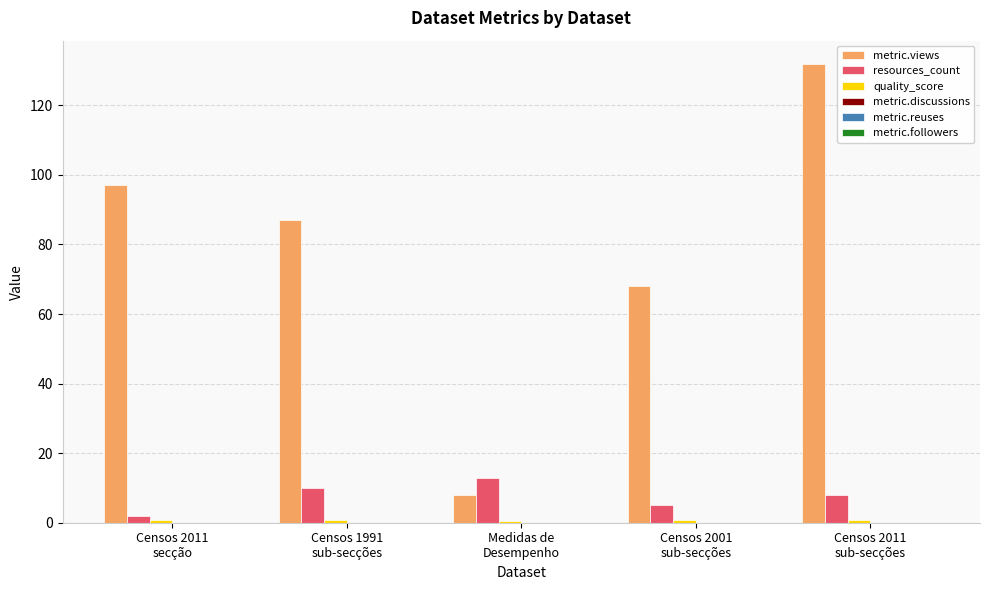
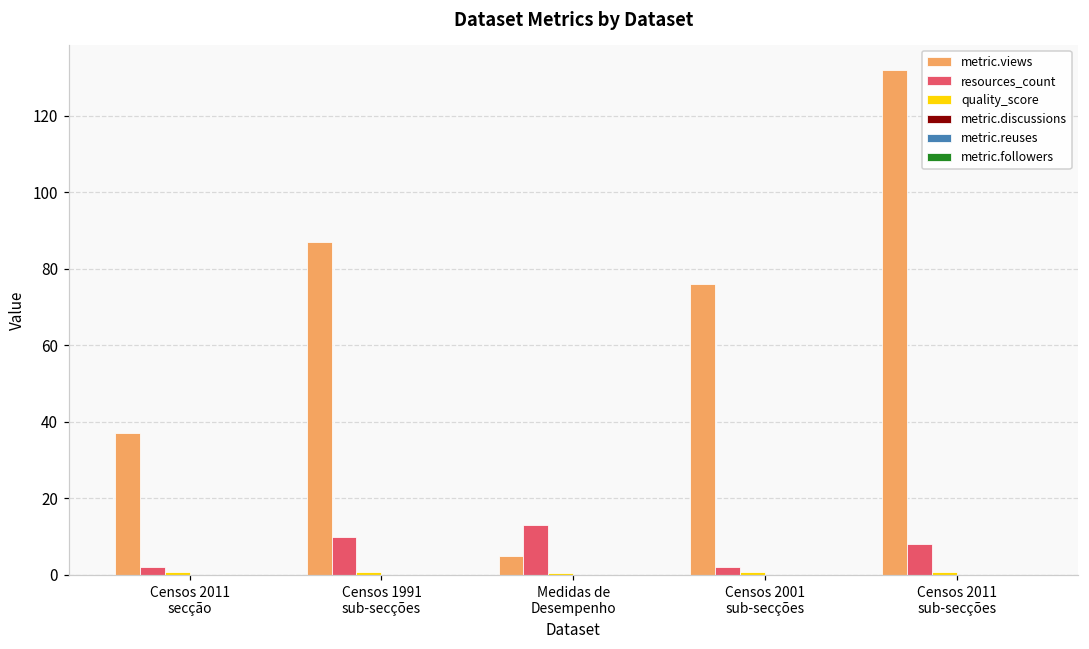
metric.views, Censos 2011 secção: 97 -> 37
metric.views, Medidas de Desempenho: 8 -> 5
metric.views, Censos 2001 sub-secções: 68 -> 76
resources_count, Censos 2001 sub-secções: 5 -> 2
